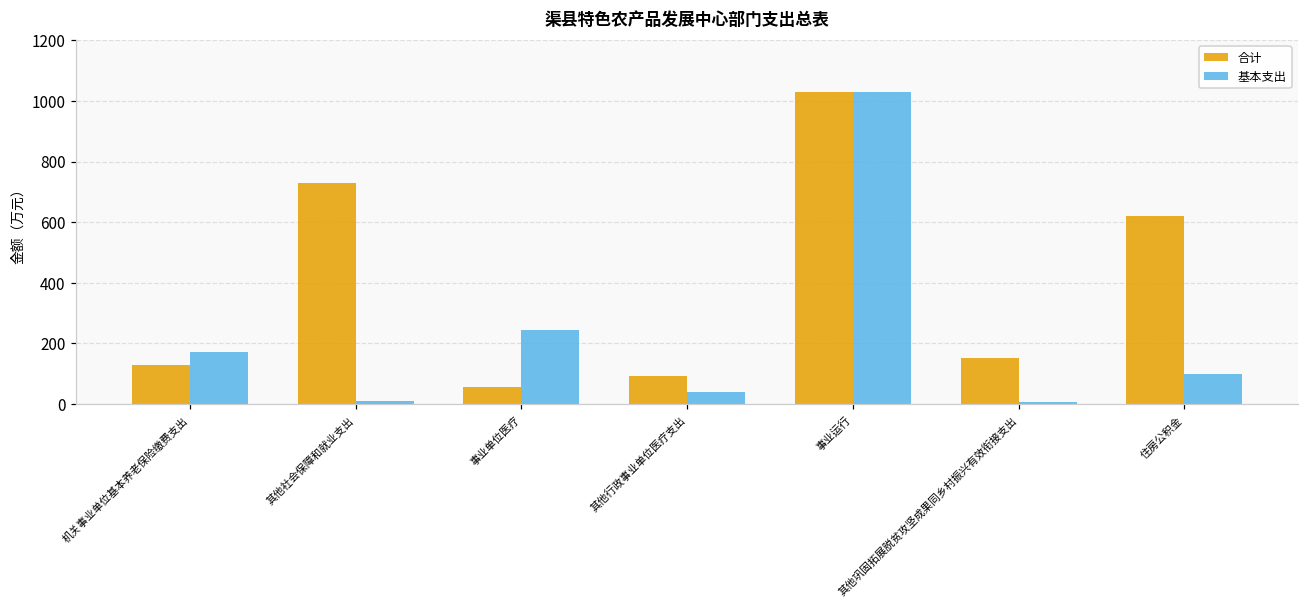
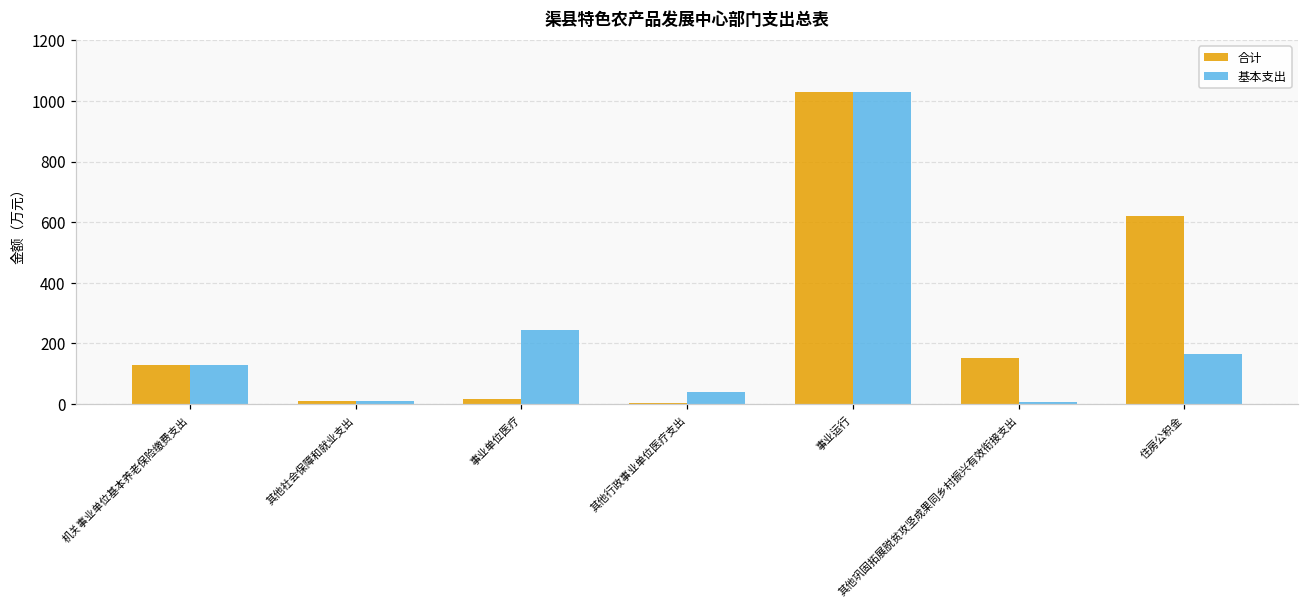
基本支出, 机关事业单位基本养老保险缴费支出: 170 -> 130
合计, 其他社会保障和就业支出: 730 -> 10
合计, 事业单位医疗: 60 -> 20
合计, 其他行政事业单位医疗支出: 90 -> 0
基本支出, 住房公积金: 100 -> 160
